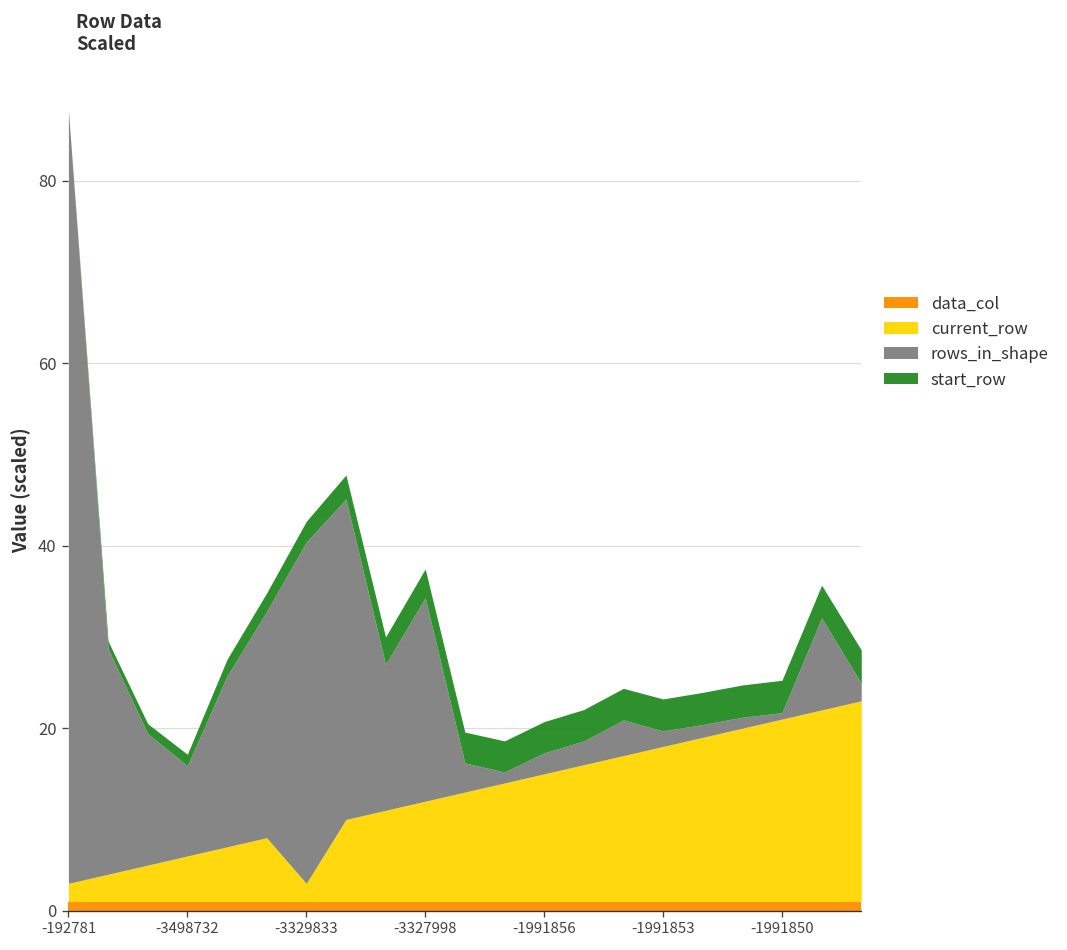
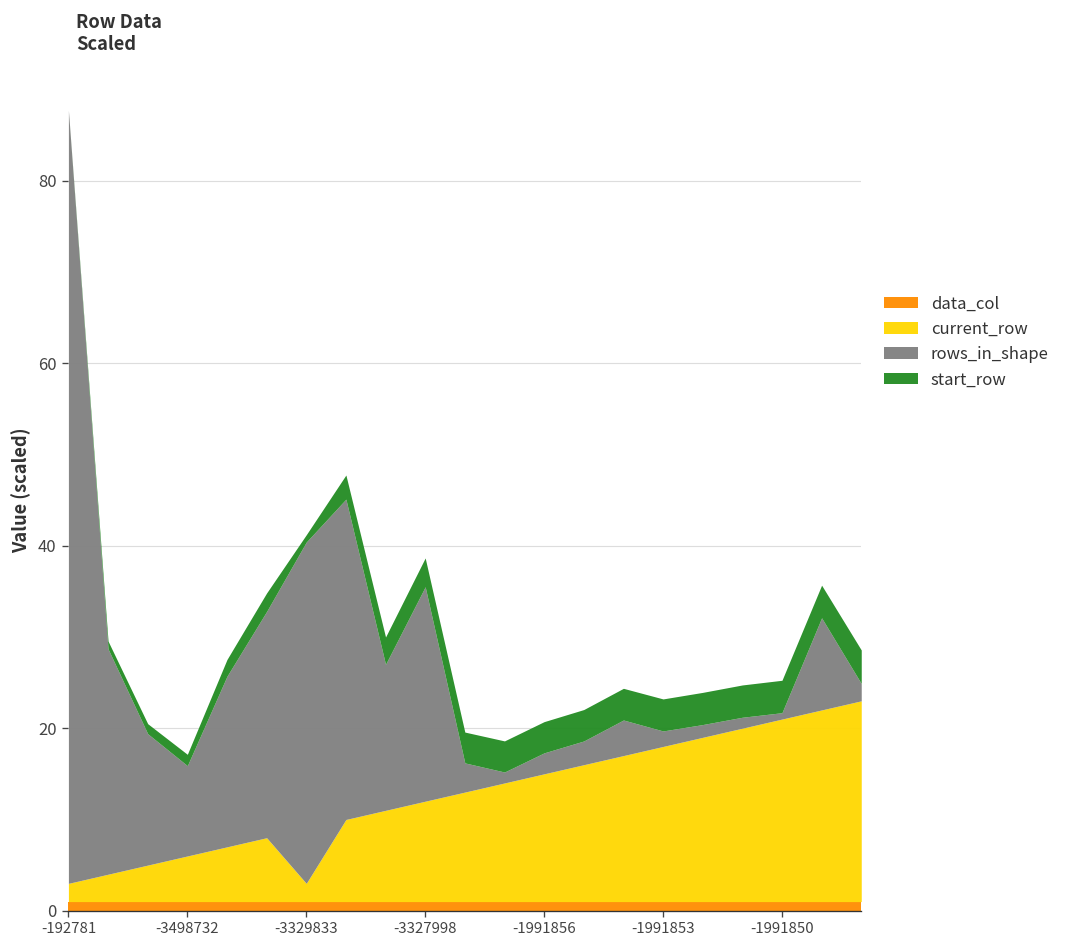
start_row, -3329833: 2 -> 1
rows_in_shape, -3327998: 22 -> 24
